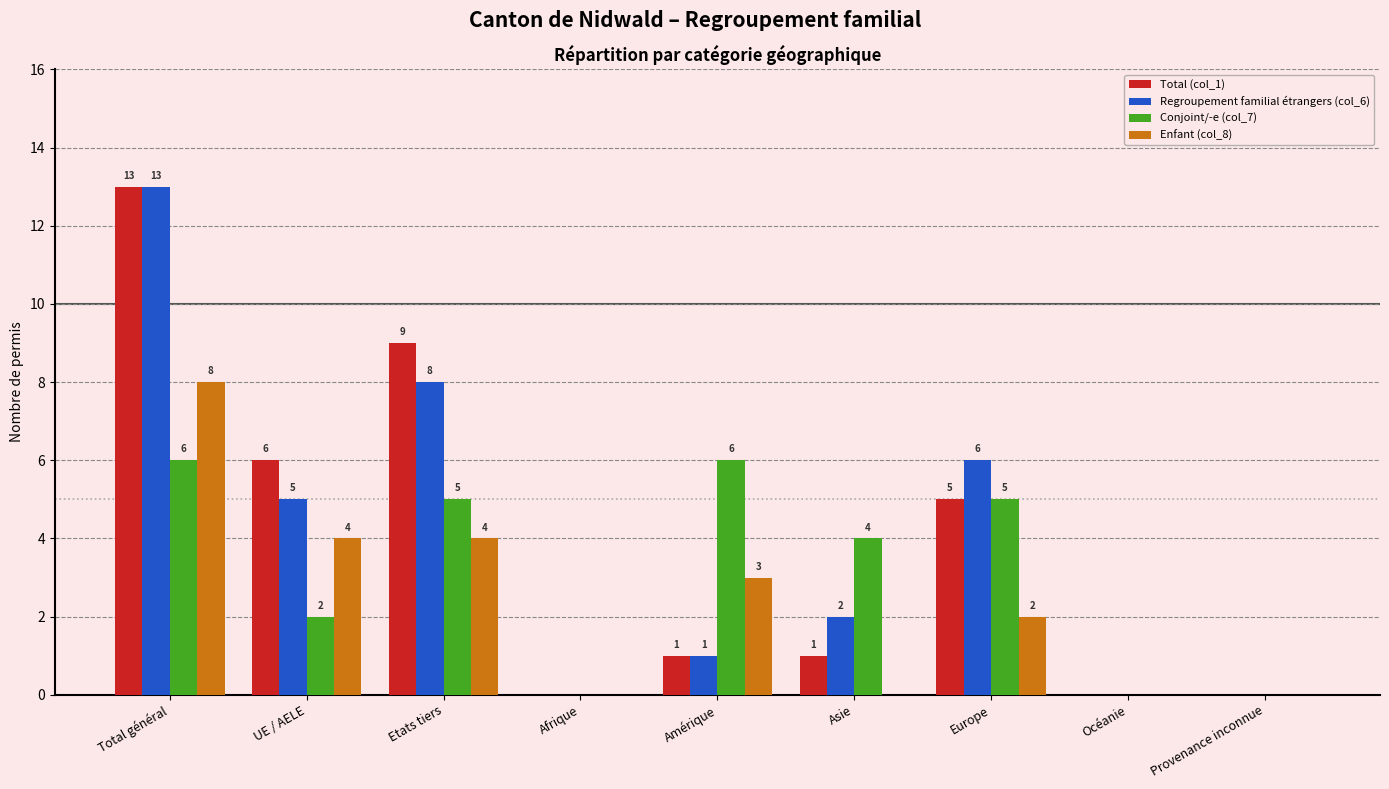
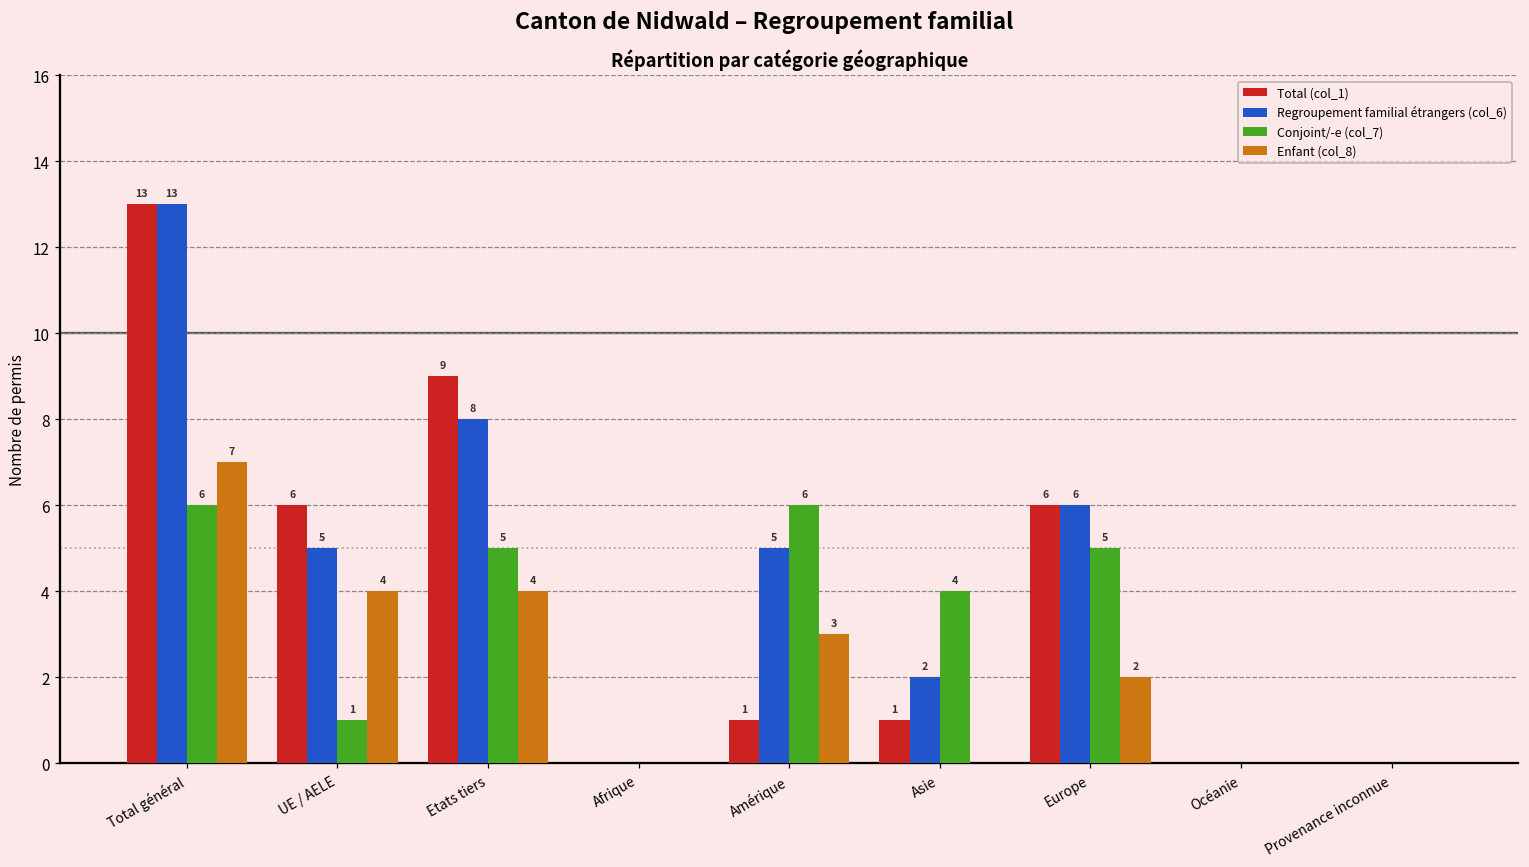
Enfant (col_8), Total général: 8 -> 7
Conjoint/-e (col_7), UE / AELE: 2 -> 1
Regroupement familial étrangers (col_6), Amérique: 1 -> 5
Total (col_1), Europe: 5 -> 6
